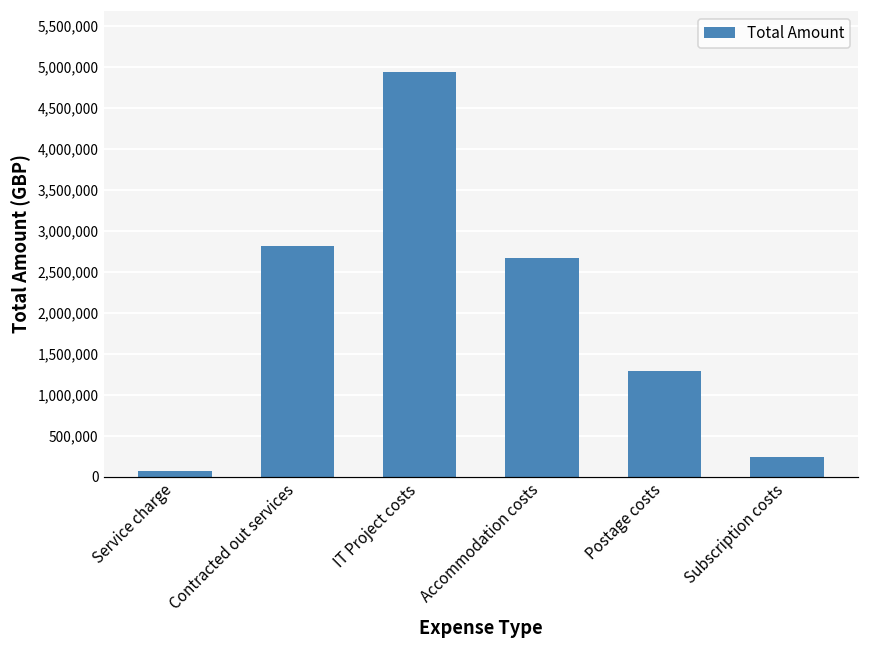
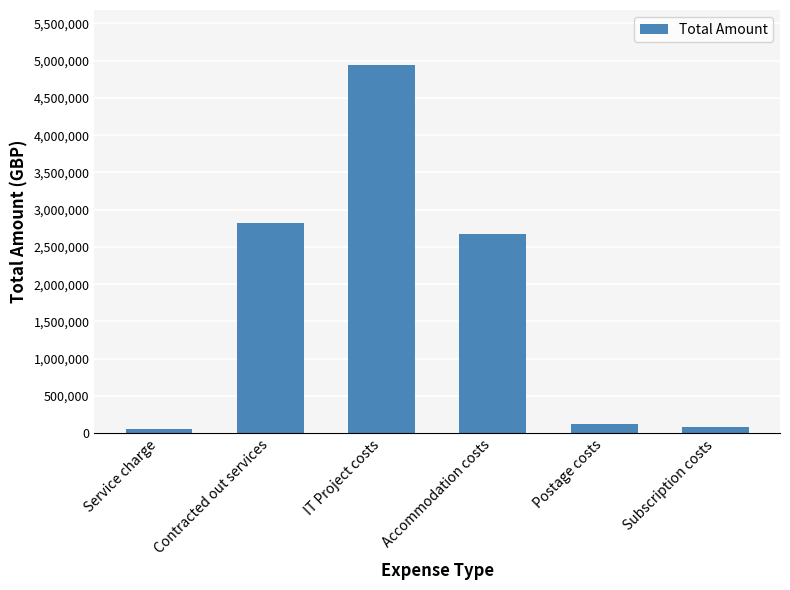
Postage costs: 1,300,000 -> 100,000
Subscription costs: 200,000 -> 100,000
